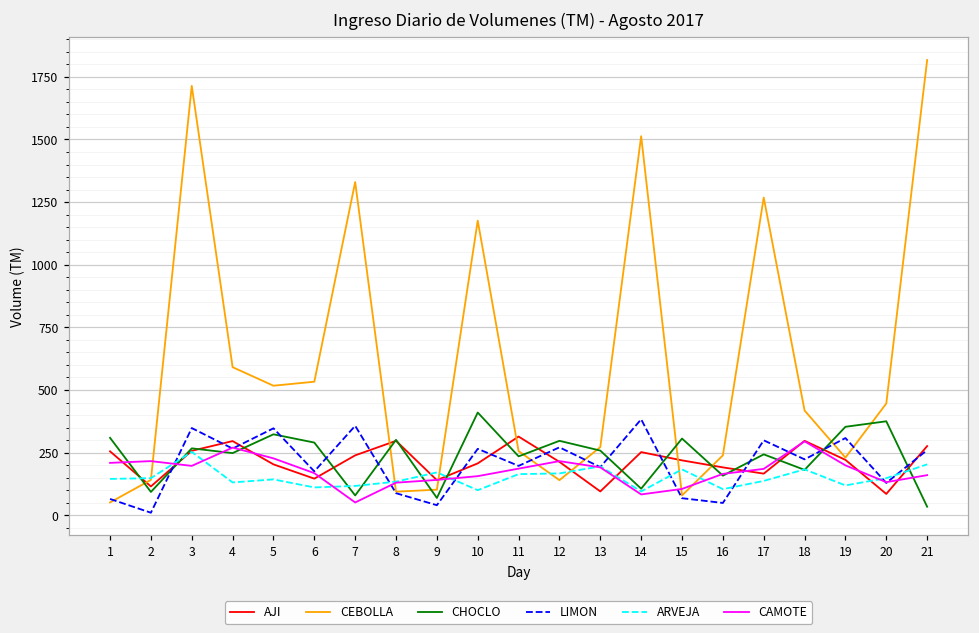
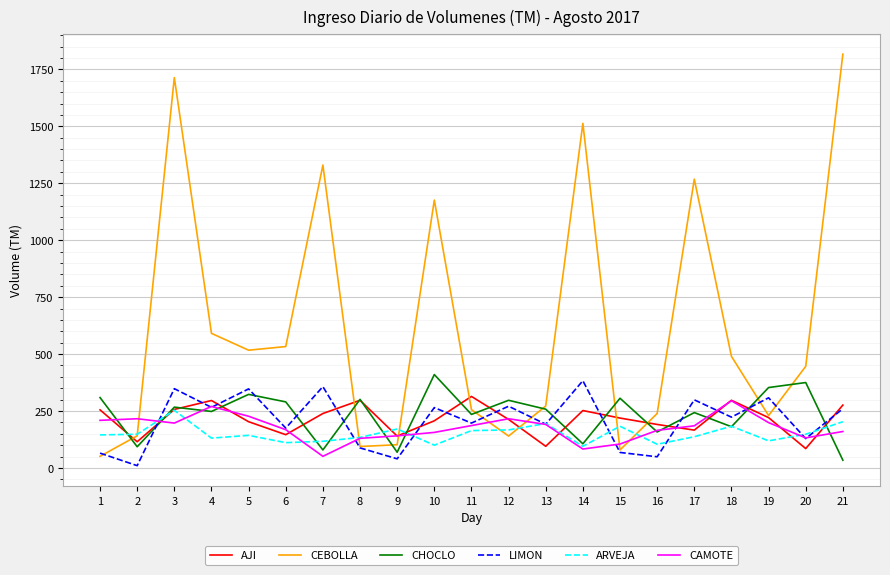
CEBOLLA, 18: 420 -> 490
